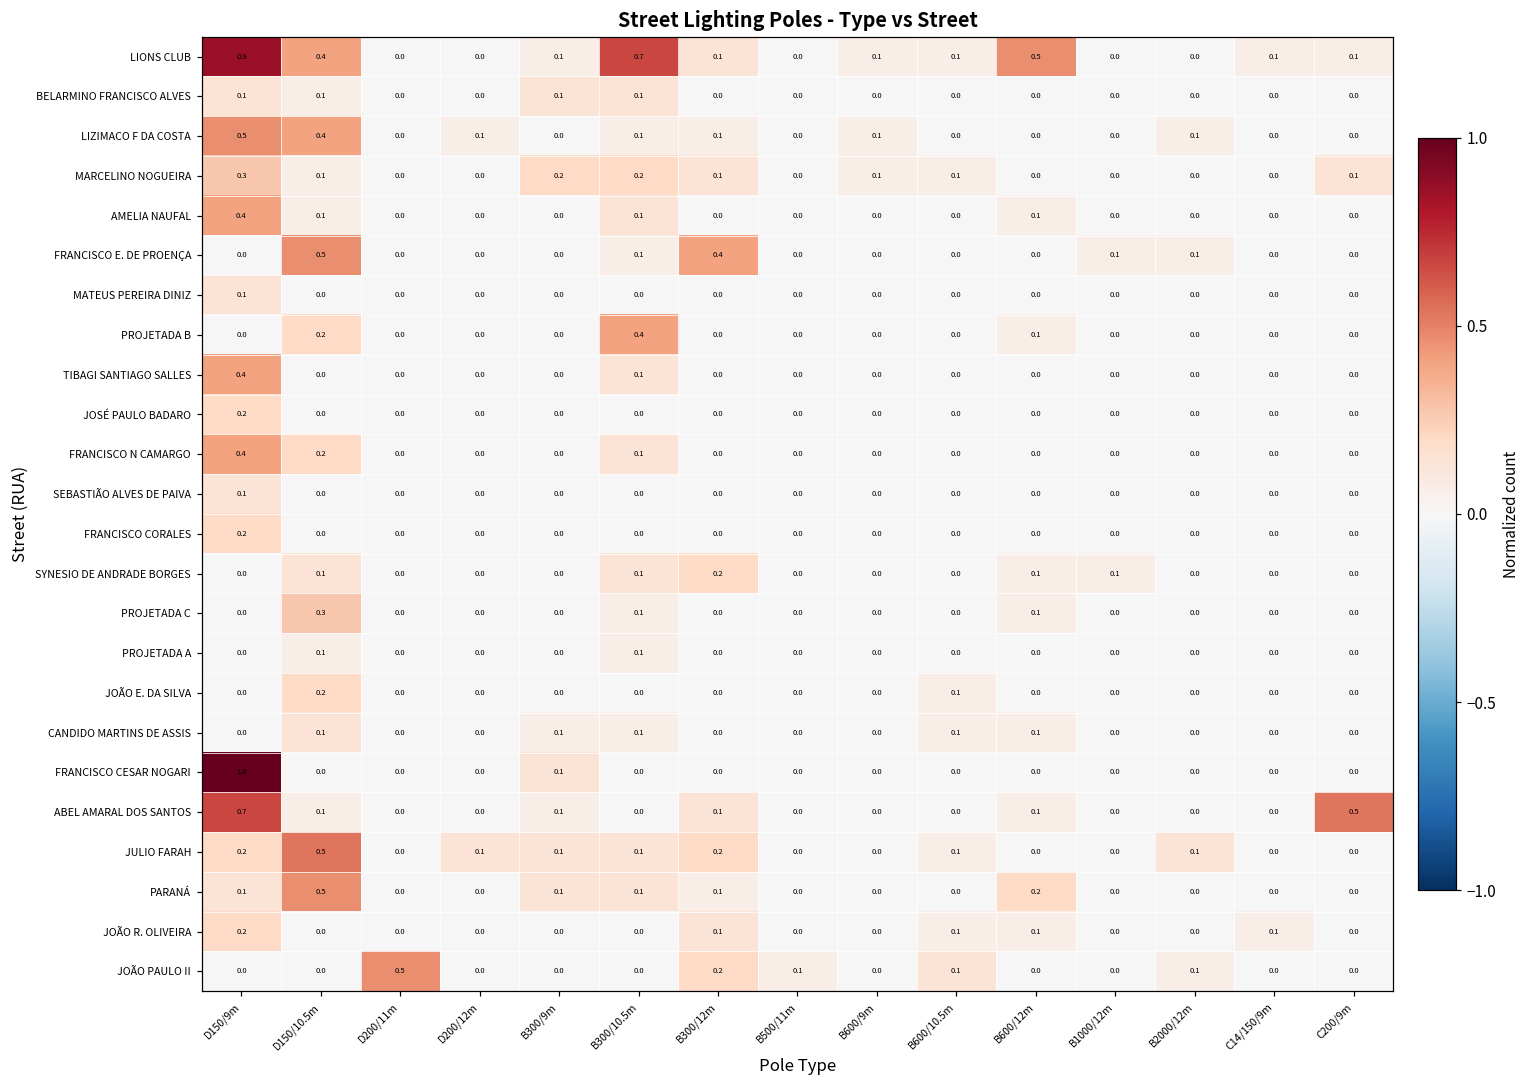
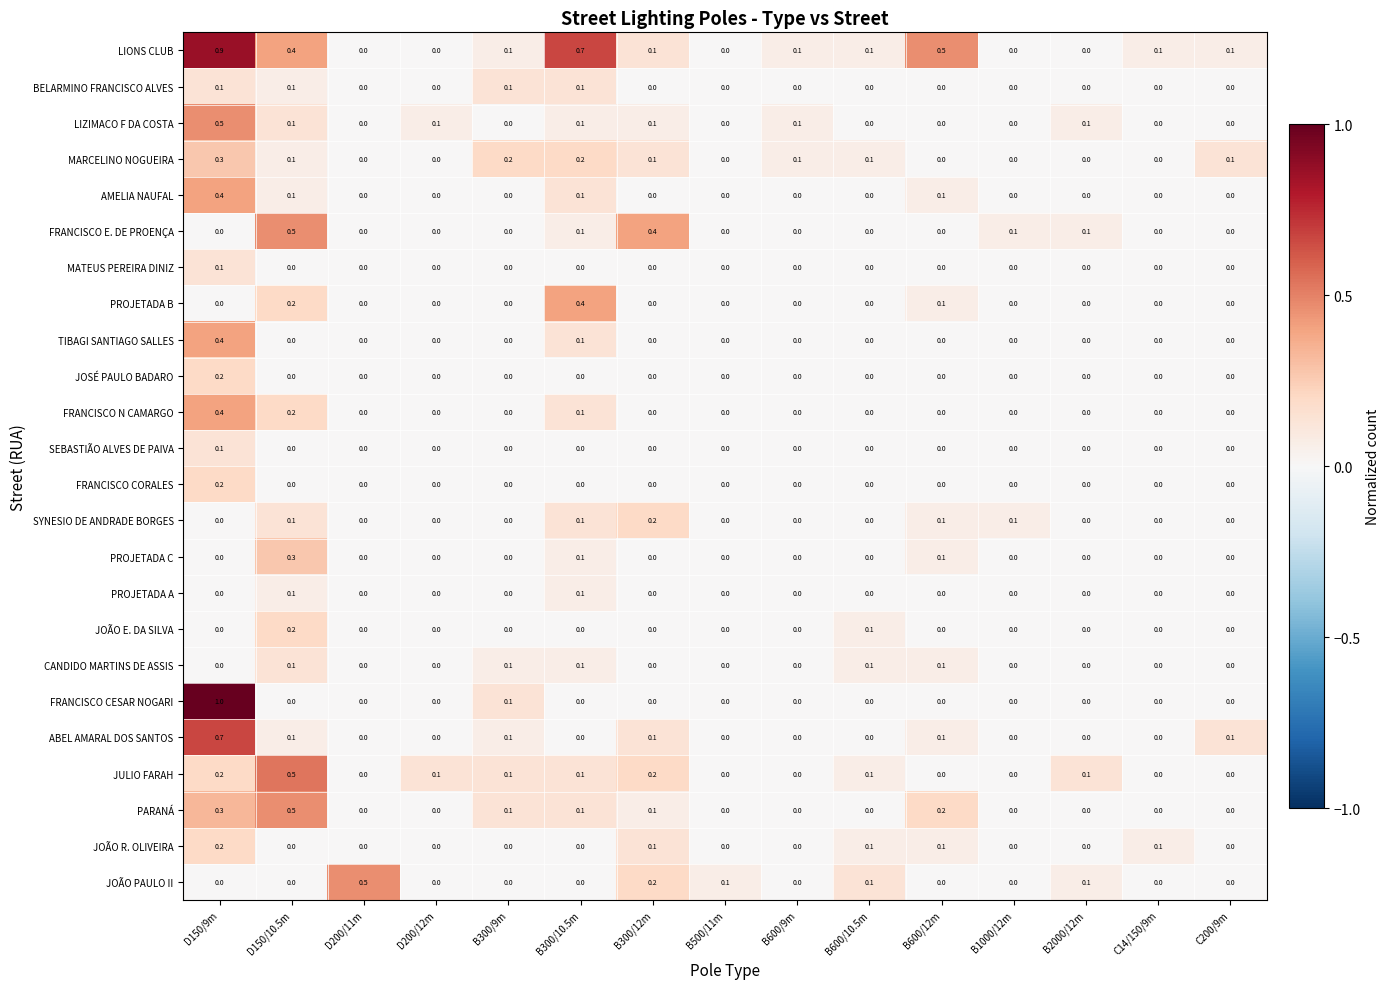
LIZIMACO F DA COSTA, D150/10.5m: 0.4 -> 0.1
ABEL AMARAL DOS SANTOS, C200/9m: 0.5 -> 0.1
PARANÁ, D150/9m: 0.1 -> 0.3
